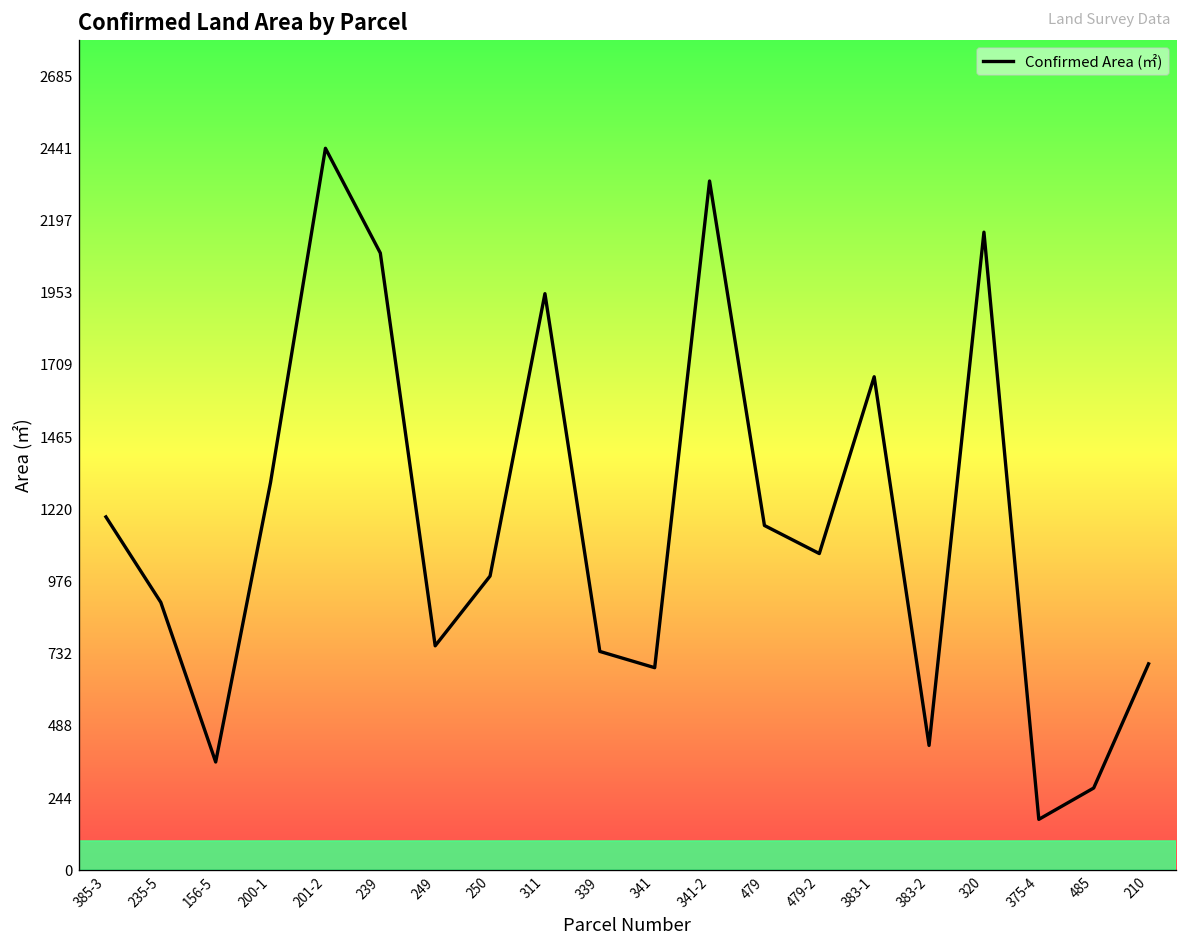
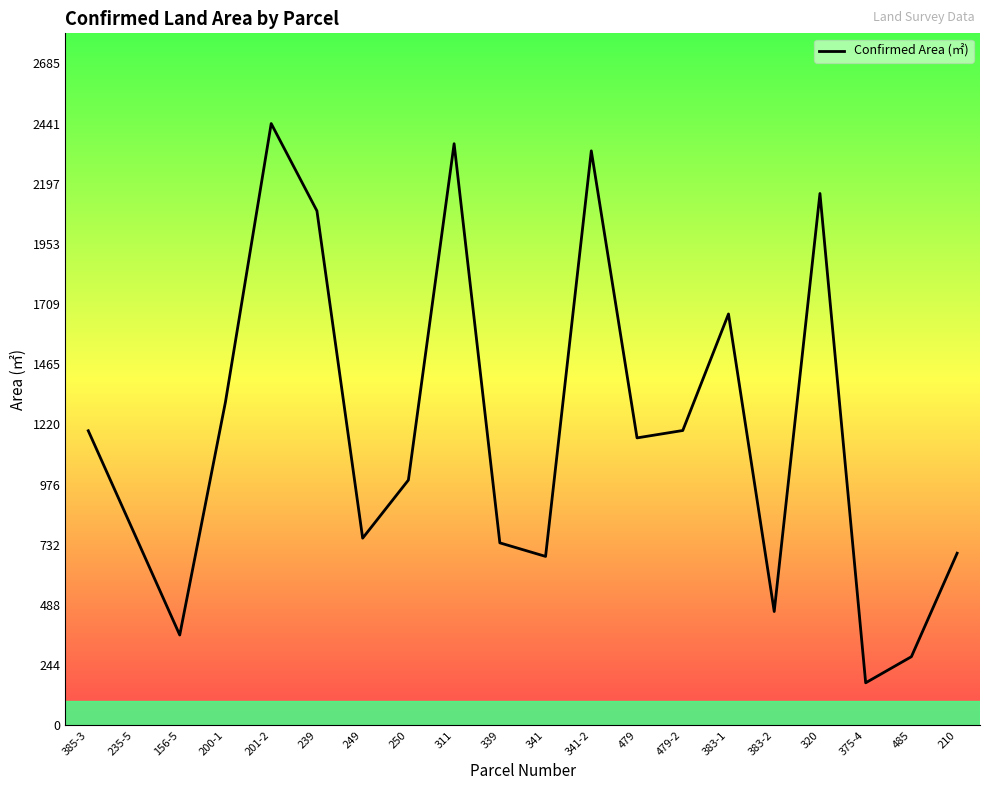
235-5: 910 -> 780
311: 1950 -> 2360
479-2: 1070 -> 1200
383-2: 420 -> 460
